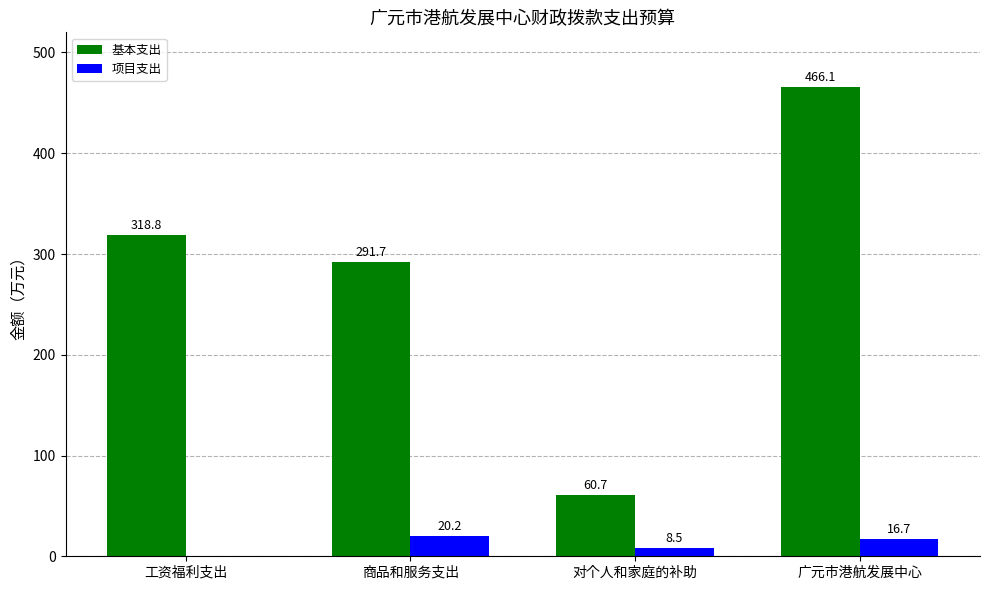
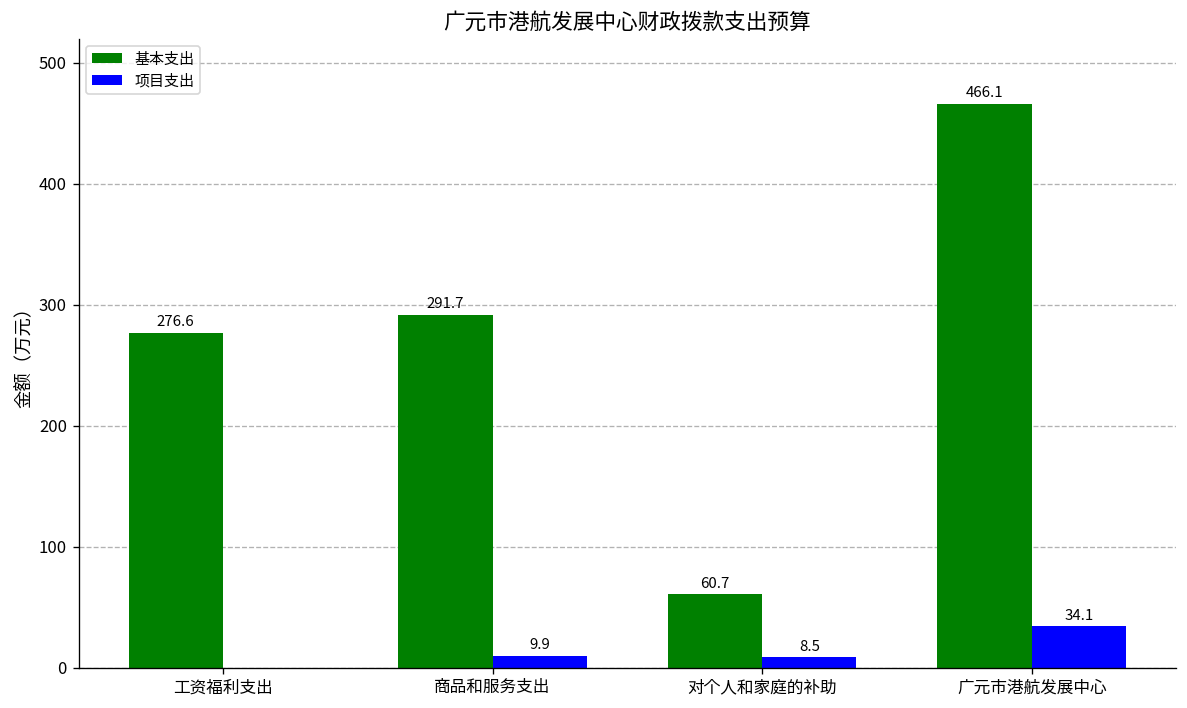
基本支出, 工资福利支出: 318.8 -> 276.6
项目支出, 商品和服务支出: 20.2 -> 9.9
项目支出, 广元市港航发展中心: 16.7 -> 34.1
